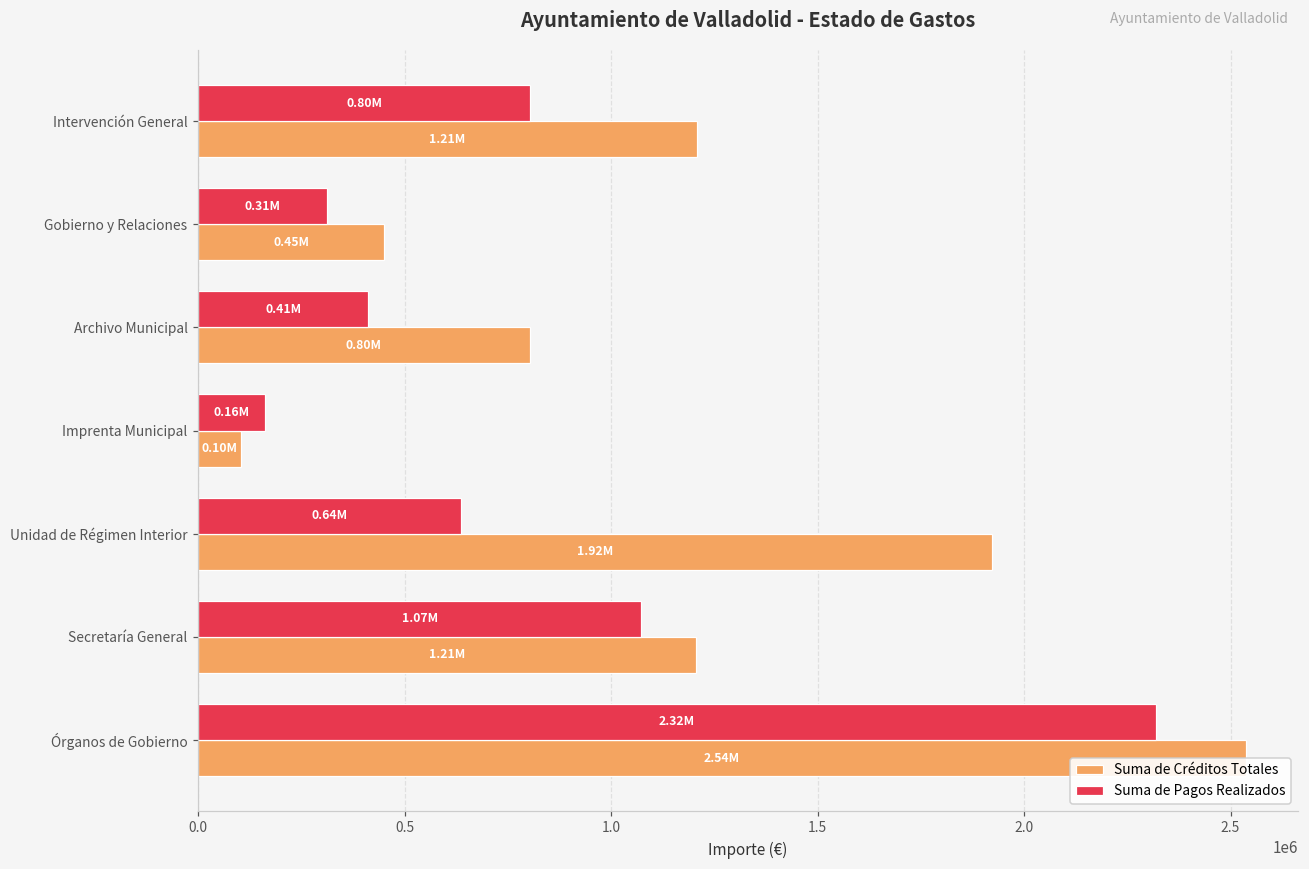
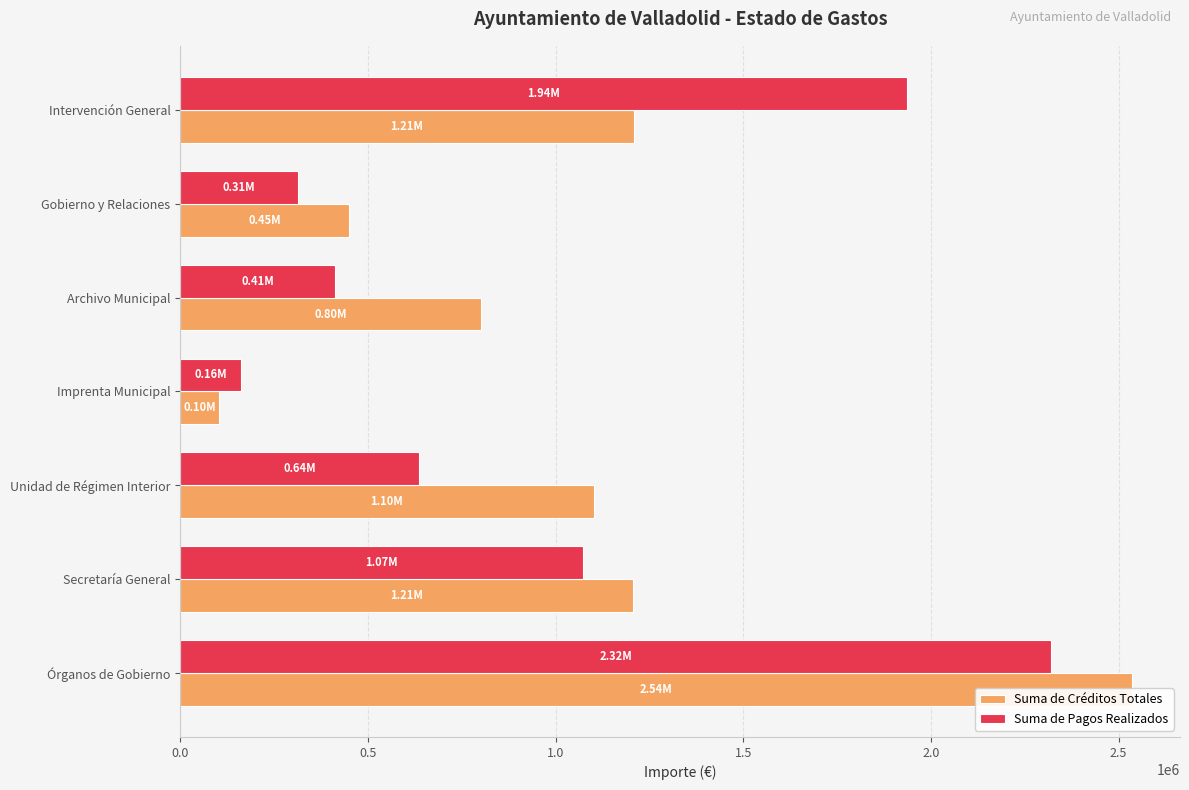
Suma de Pagos Realizados, Intervención General: 0.80M -> 1.94M
Suma de Créditos Totales, Unidad de Régimen Interior: 1.92M -> 1.10M
